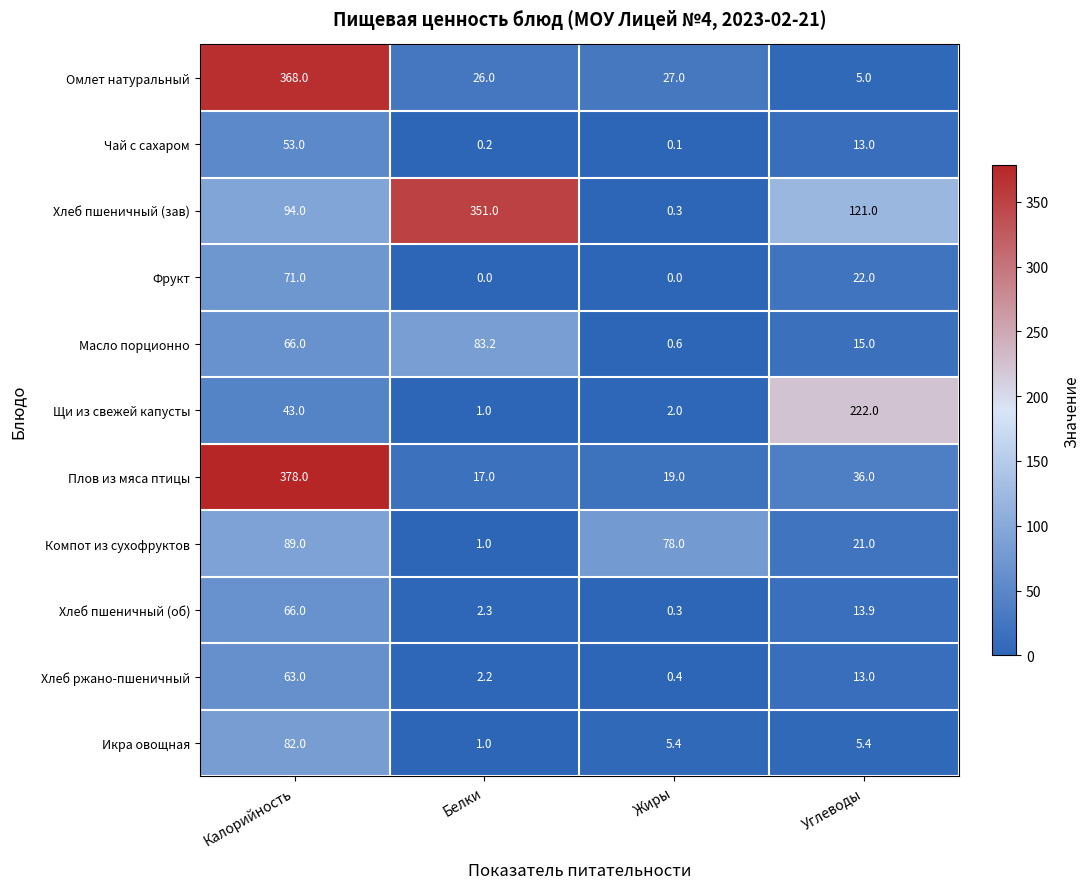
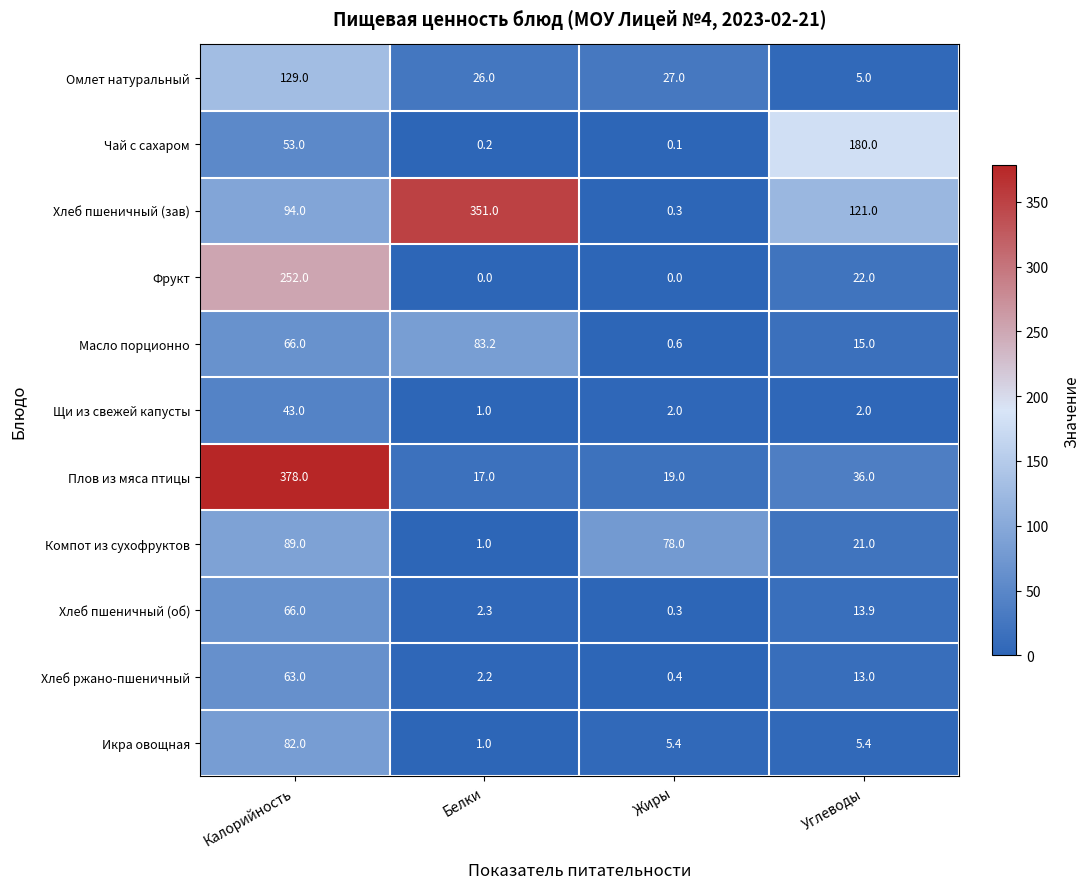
Омлет натуральный, Калорийность: 368.0 -> 129.0
Чай с сахаром, Углеводы: 13.0 -> 180.0
Фрукт, Калорийность: 71.0 -> 252.0
Щи из свежей капусты, Углеводы: 222.0 -> 2.0
